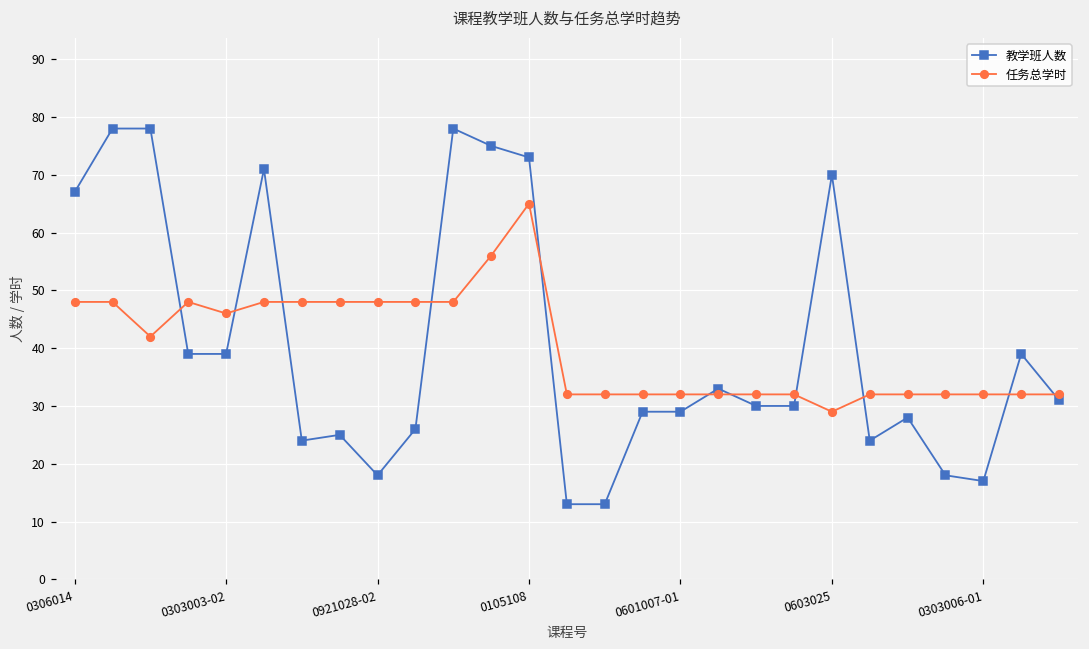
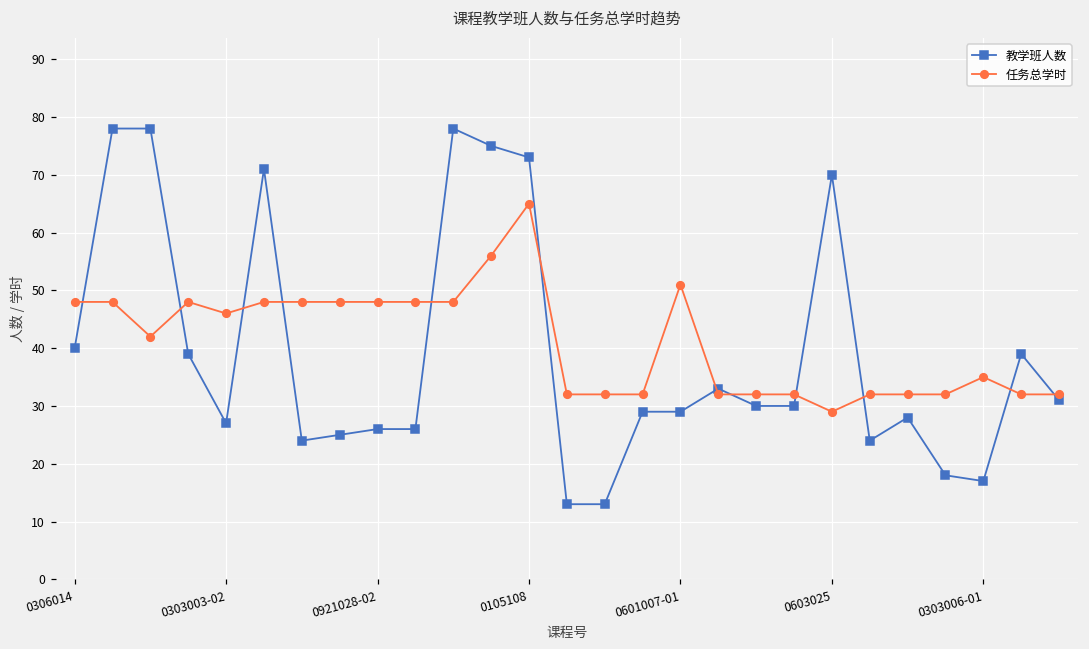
教学班人数, 0306014: 67 -> 40
教学班人数, 0303003-02: 39 -> 27
教学班人数, 0921028-02: 18 -> 26
任务总学时, 0601007-01: 32 -> 51
任务总学时, 0303006-01: 32 -> 35
